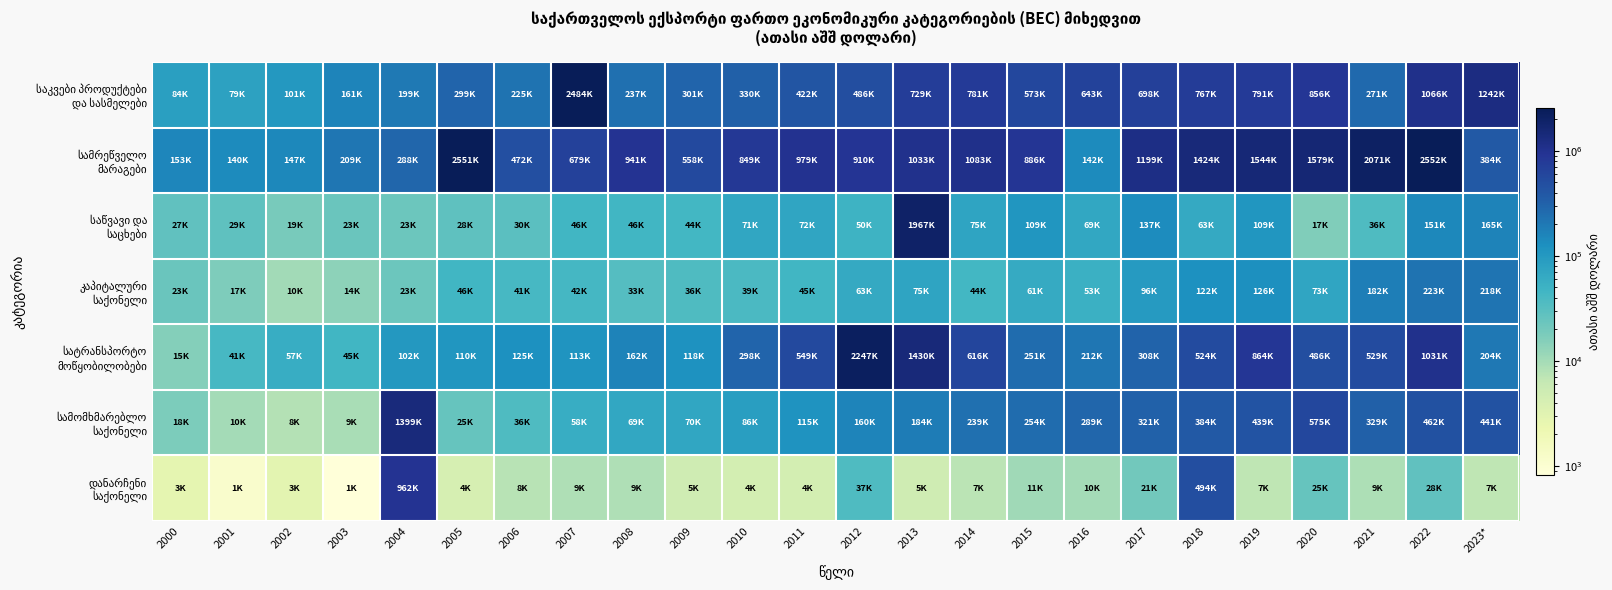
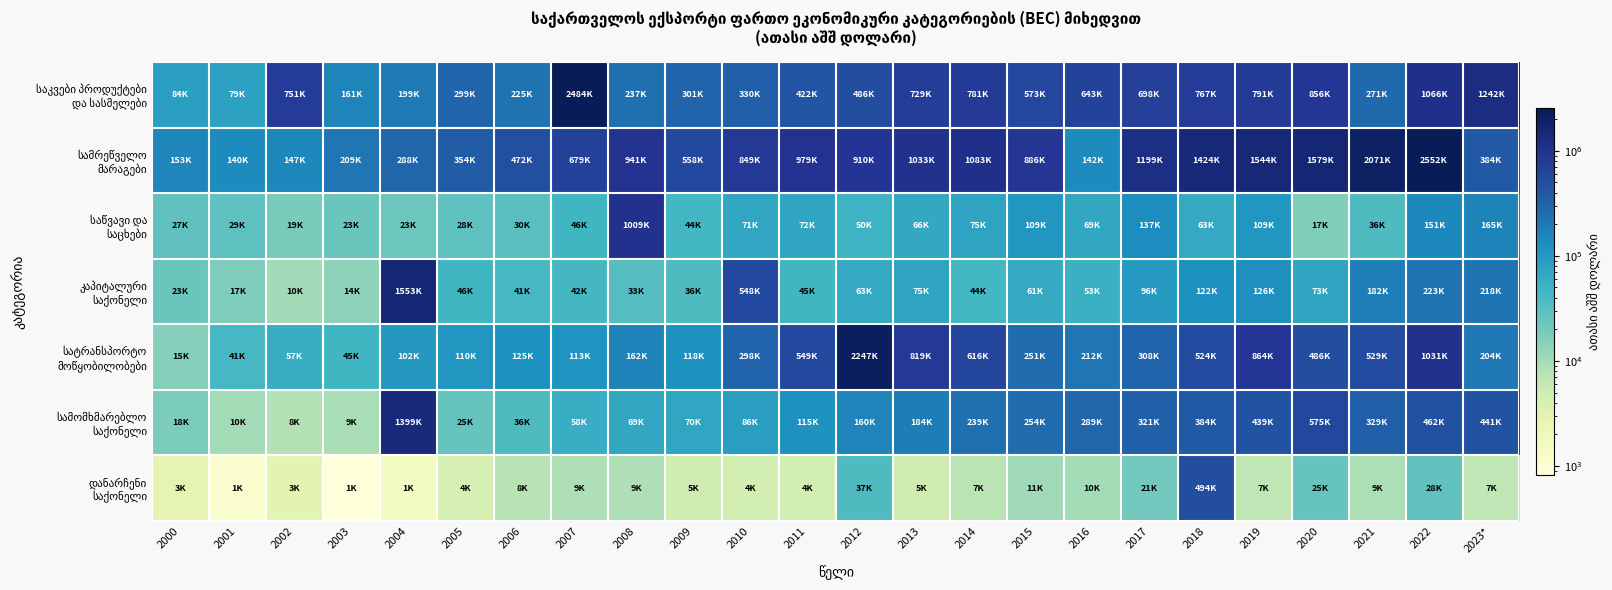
საკვები პროდუქტები და სასმელები, 2002: 101K -> 751K
სამრეწველო მარაგები, 2005: 2551K -> 354K
საწვავი და საცხები, 2008: 46K -> 1009K
საწვავი და საცხები, 2013: 1967K -> 66K
კაპიტალური საქონელი, 2004: 23K -> 1553K
კაპიტალური საქონელი, 2010: 39K -> 548K
სატრანსპორტო მოწყობილობები, 2013: 1430K -> 819K
დანარჩენი საქონელი, 2004: 962K -> 1K
